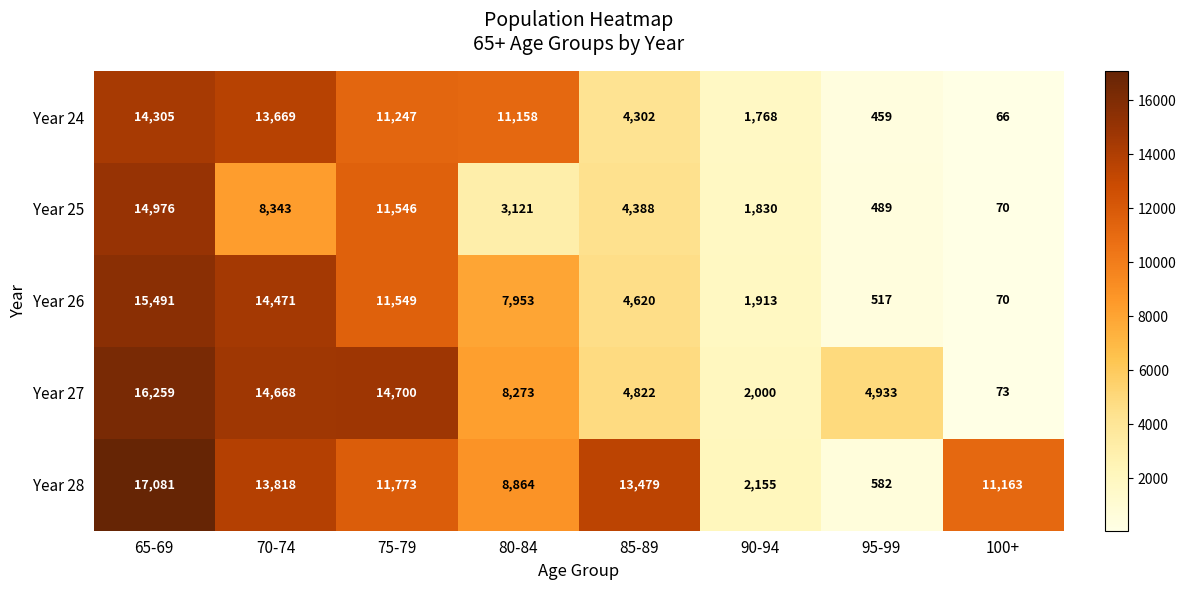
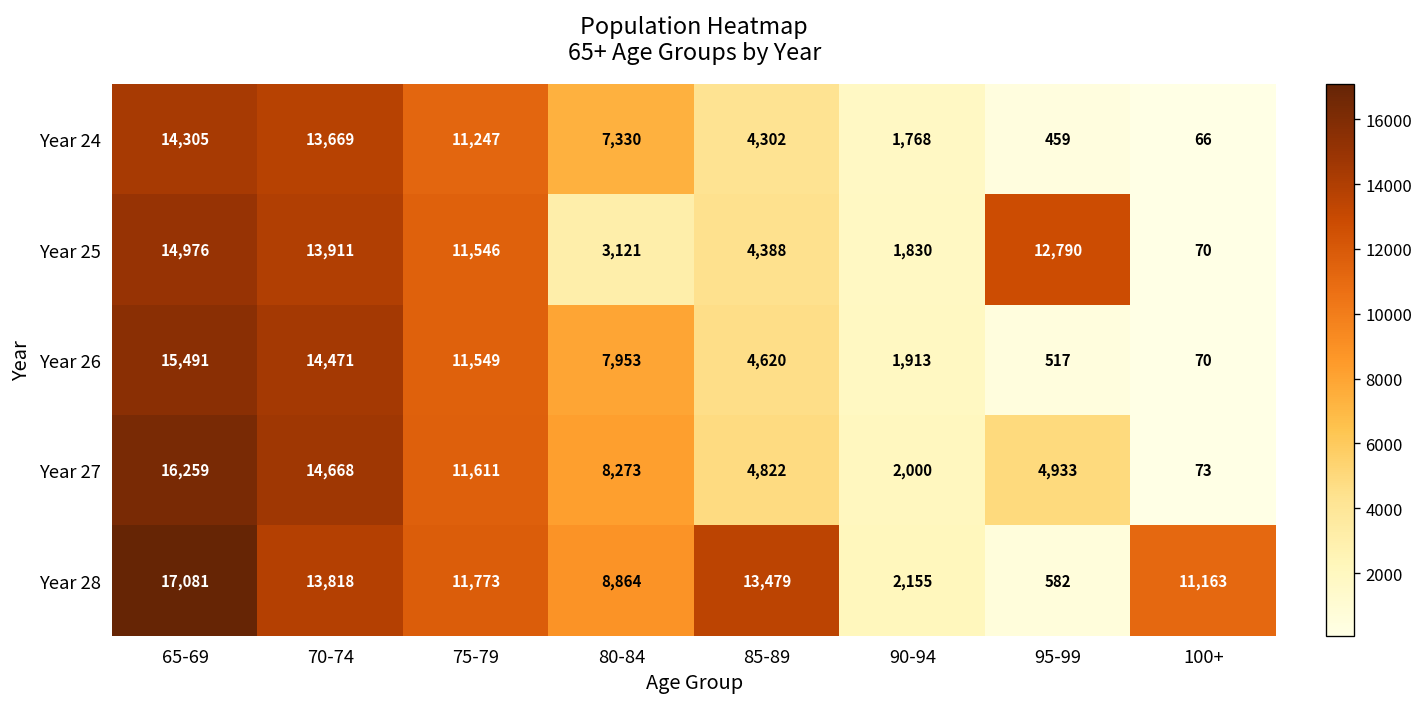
Year 24, 80-84: 11,158 -> 7,330
Year 25, 70-74: 8,343 -> 13,911
Year 25, 95-99: 489 -> 12,790
Year 27, 75-79: 14,700 -> 11,611
